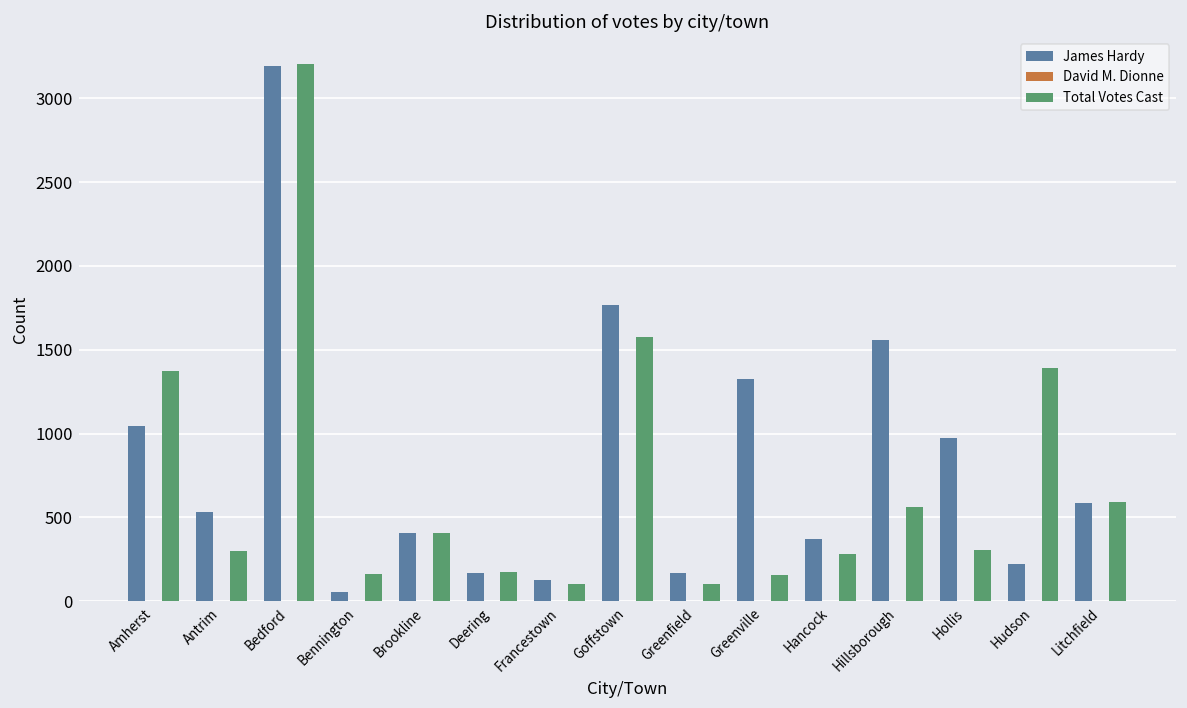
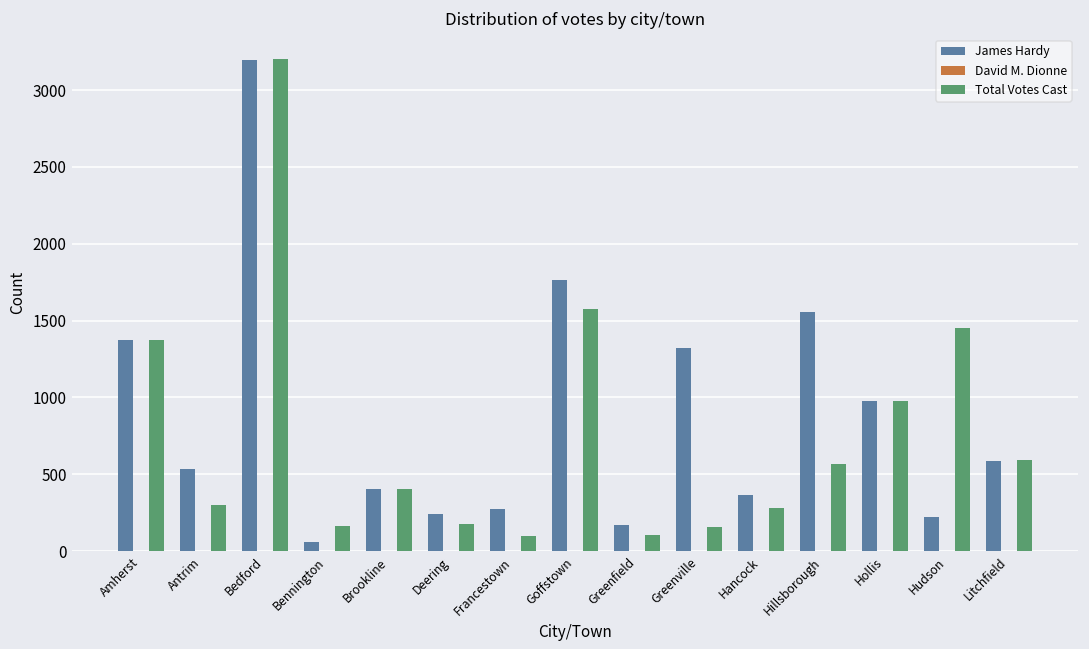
James Hardy, Amherst: 1050 -> 1370
James Hardy, Deering: 170 -> 240
James Hardy, Francestown: 130 -> 270
Total Votes Cast, Hollis: 310 -> 980
Total Votes Cast, Hudson: 1390 -> 1450
